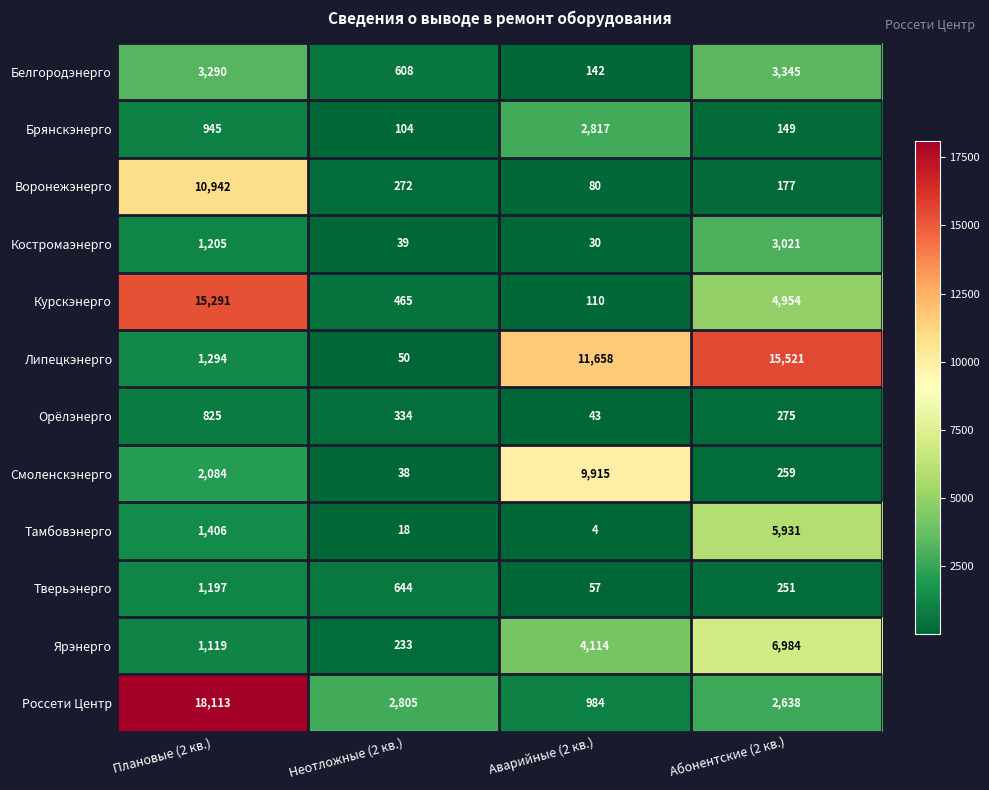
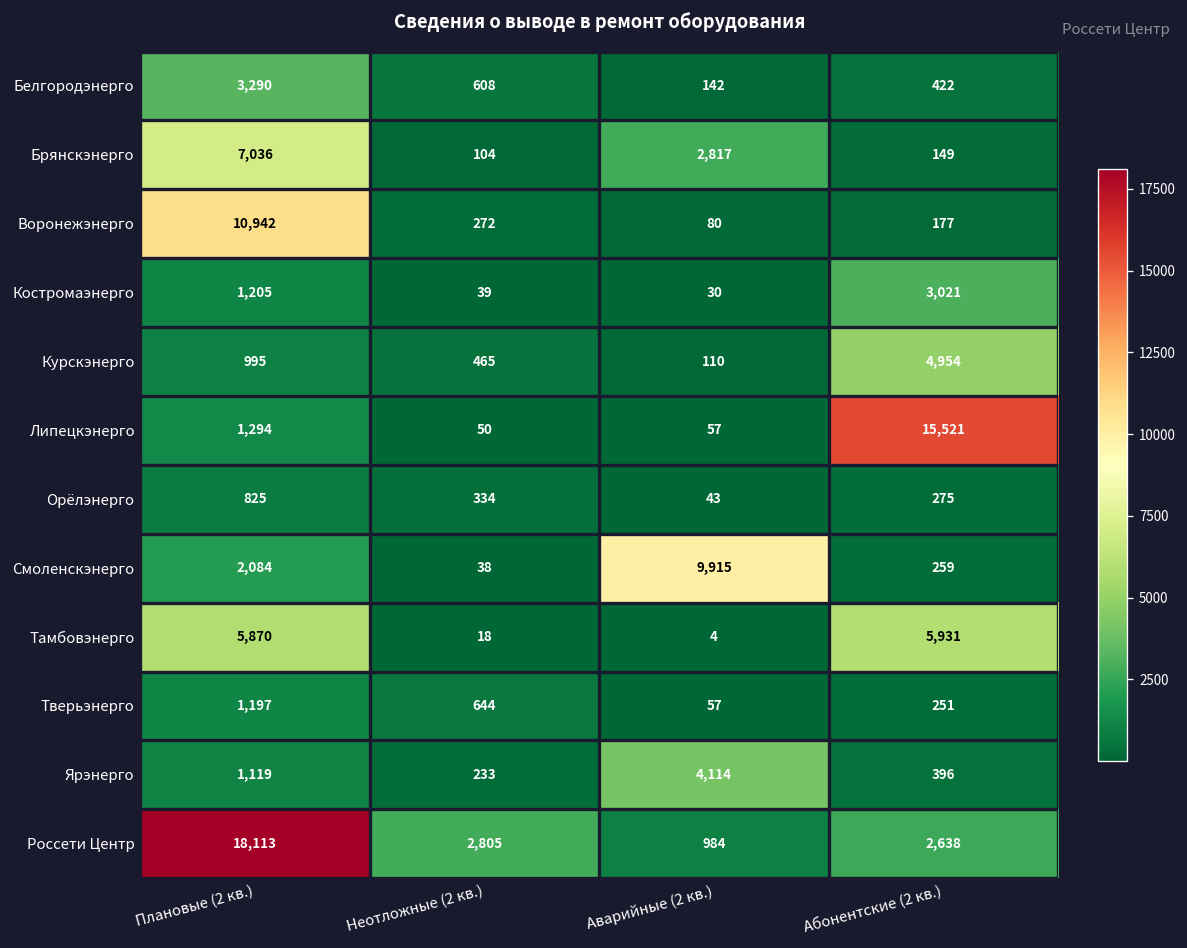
Белгородэнерго, Абонентские (2 кв.): 3,345 -> 422
Брянскэнерго, Плановые (2 кв.): 945 -> 7,036
Курскэнерго, Плановые (2 кв.): 15,291 -> 995
Липецкэнерго, Аварийные (2 кв.): 11,658 -> 57
Тамбовэнерго, Плановые (2 кв.): 1,406 -> 5,870
Ярэнерго, Абонентские (2 кв.): 6,984 -> 396
